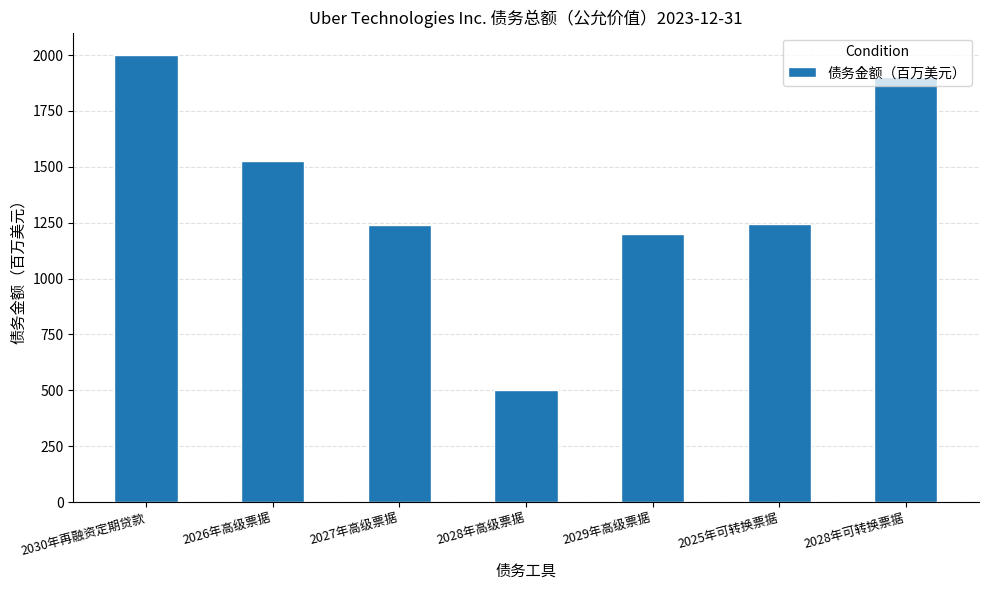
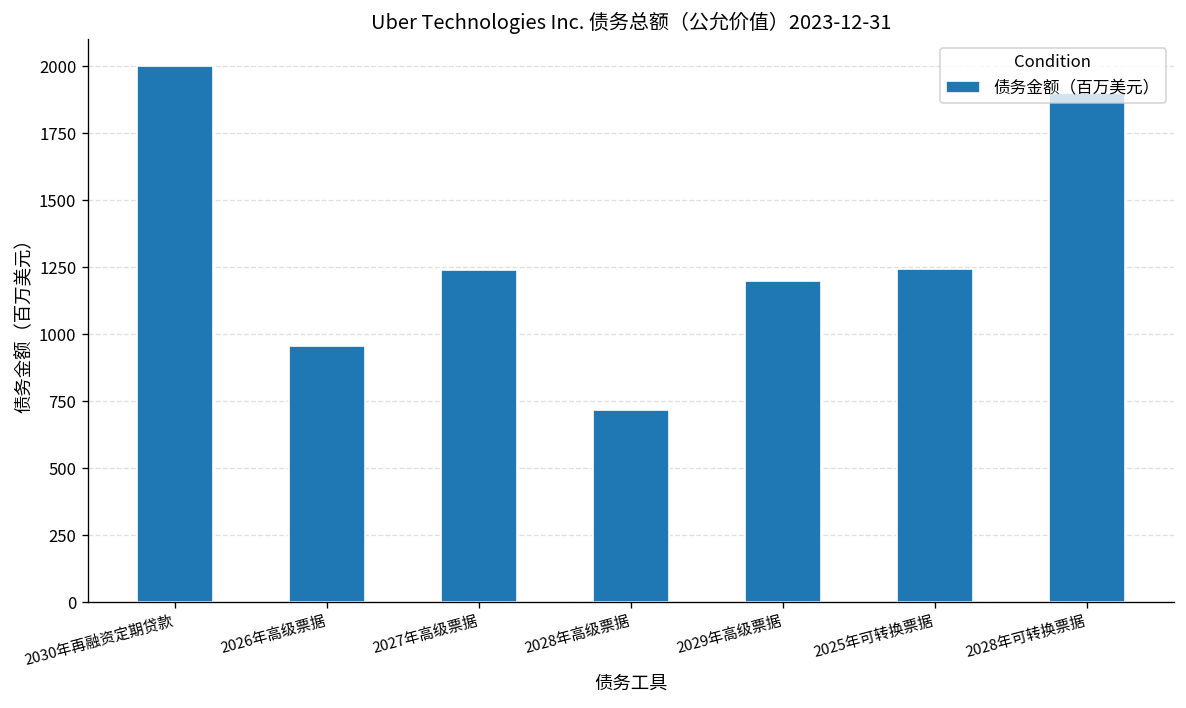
2026年高级票据: 1530 -> 960
2028年高级票据: 500 -> 720
